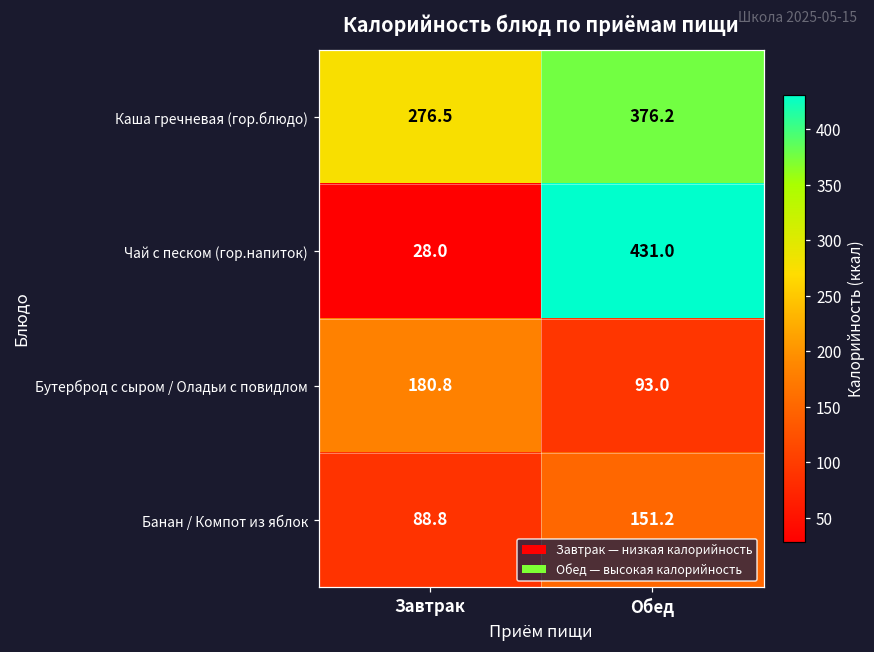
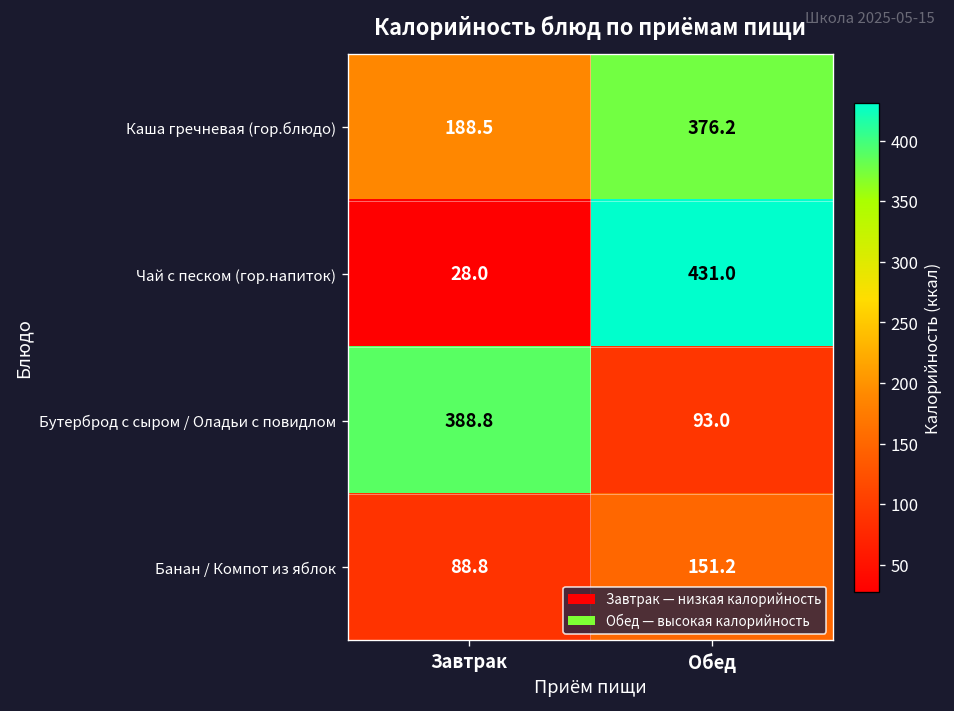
Каша гречневая (гор.блюдо), Завтрак: 276.5 -> 188.5
Бутерброд с сыром / Оладьи с повидлом, Завтрак: 180.8 -> 388.8
